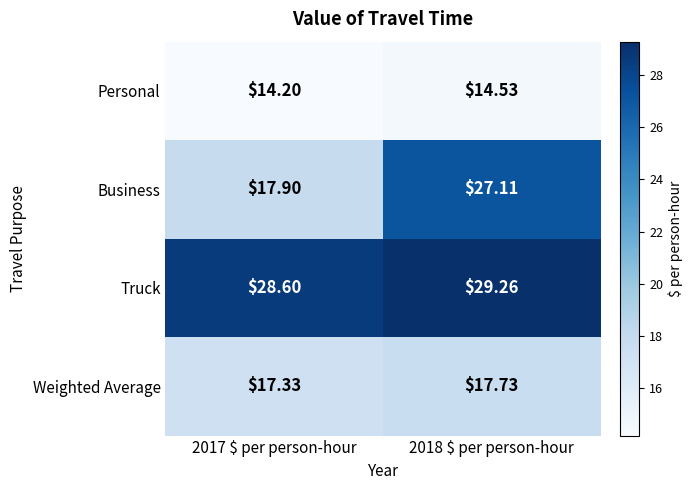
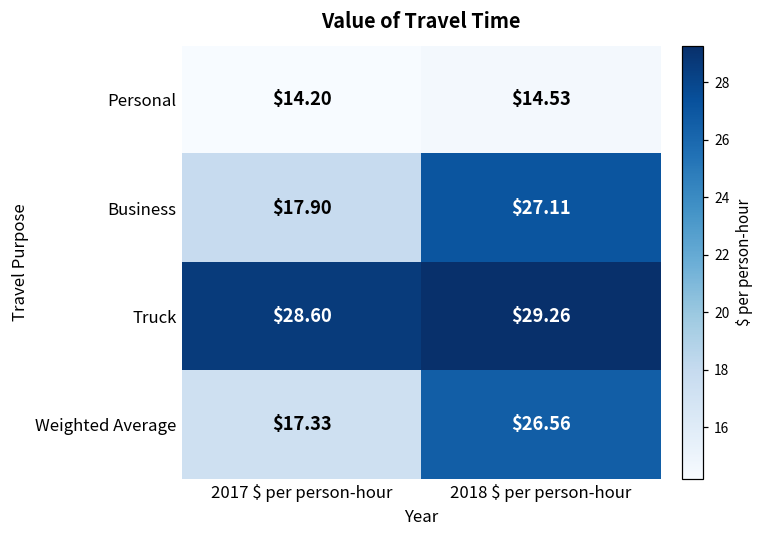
Weighted Average, 2018 $ per person-hour: $17.73 -> $26.56
